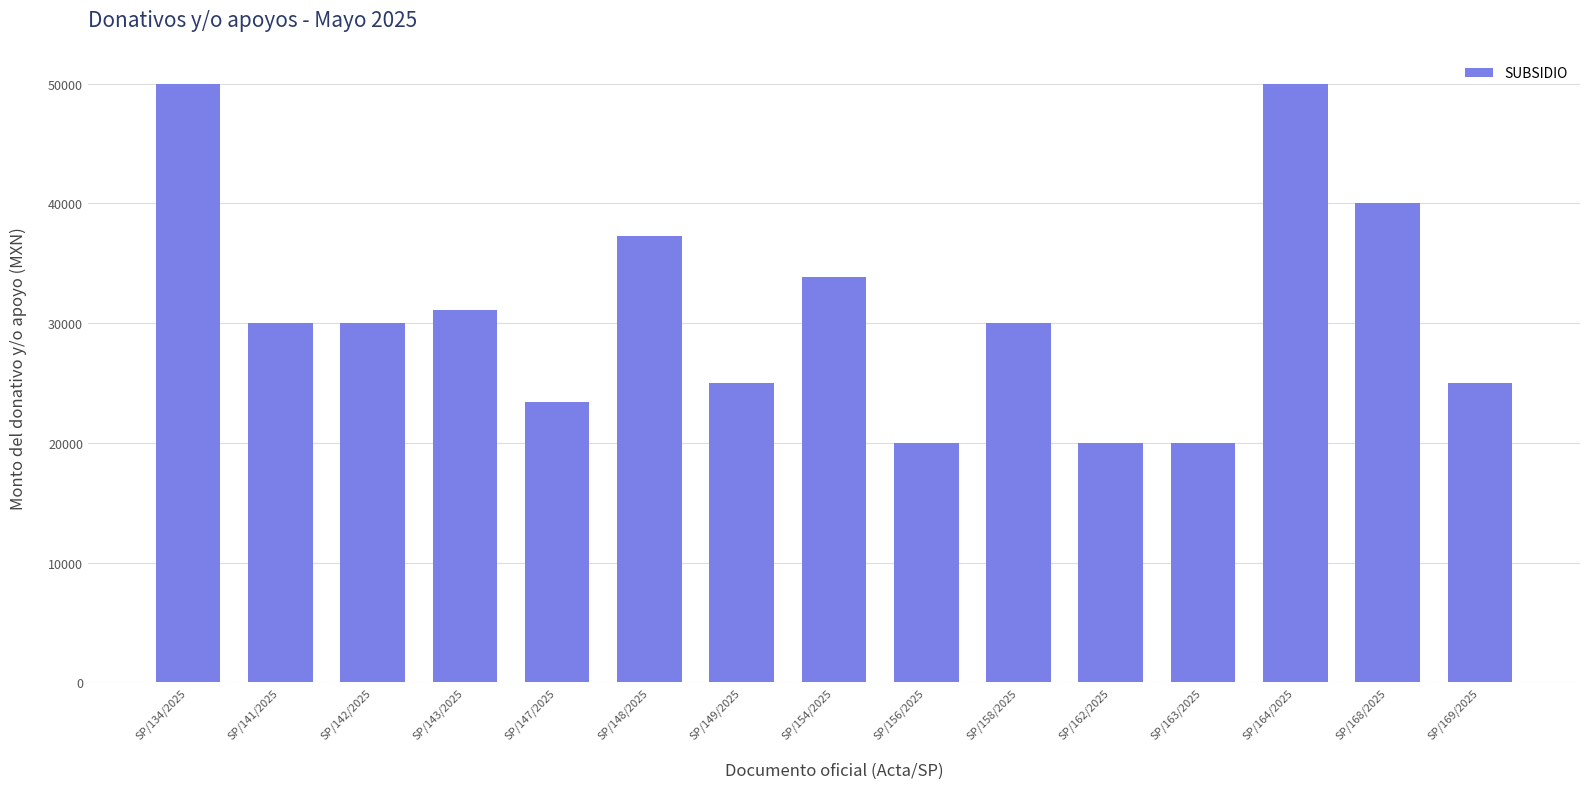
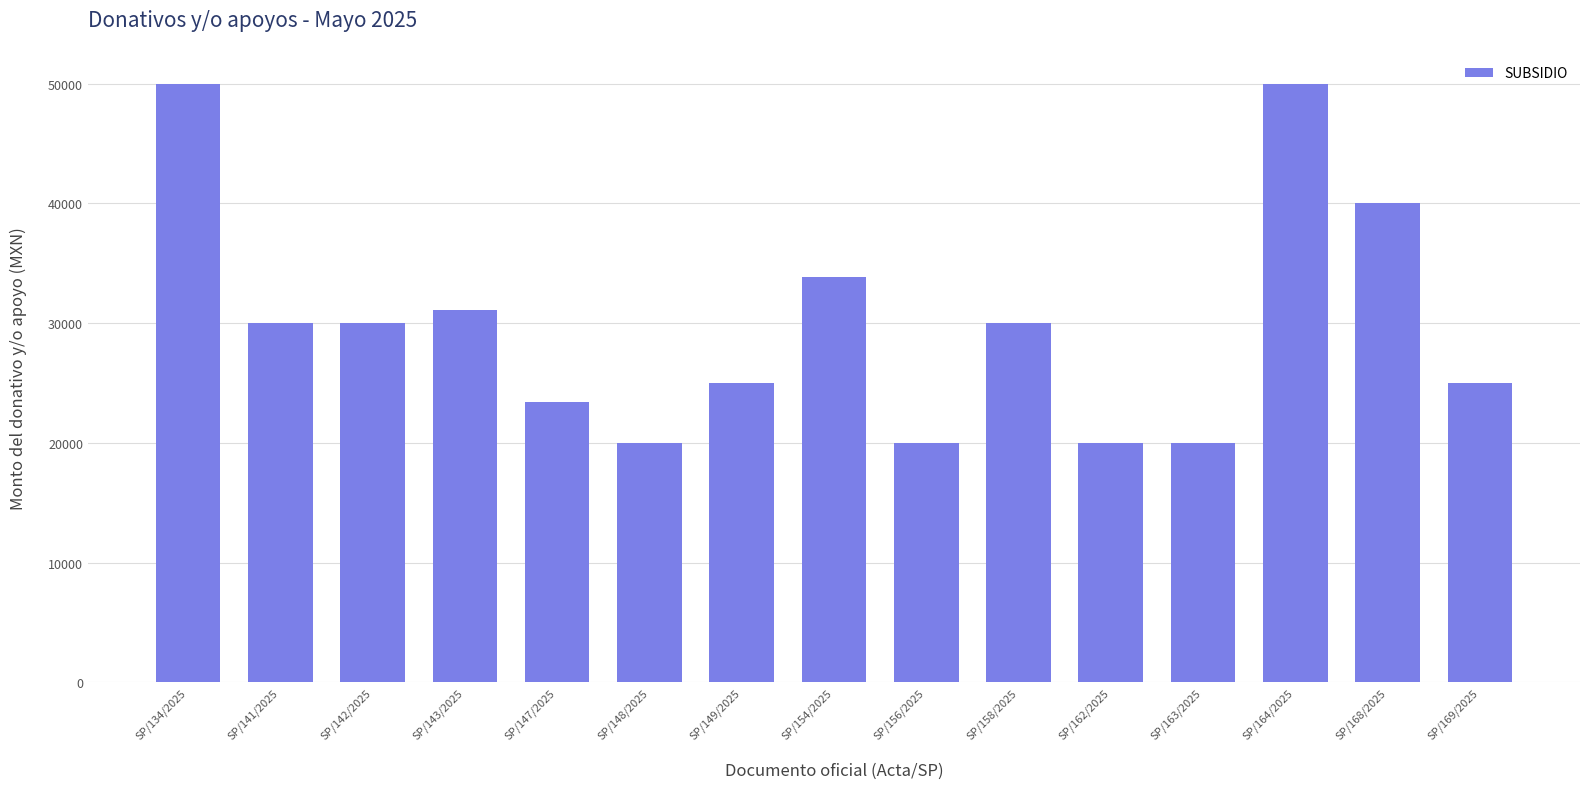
SP/148/2025: 37300 -> 20000
